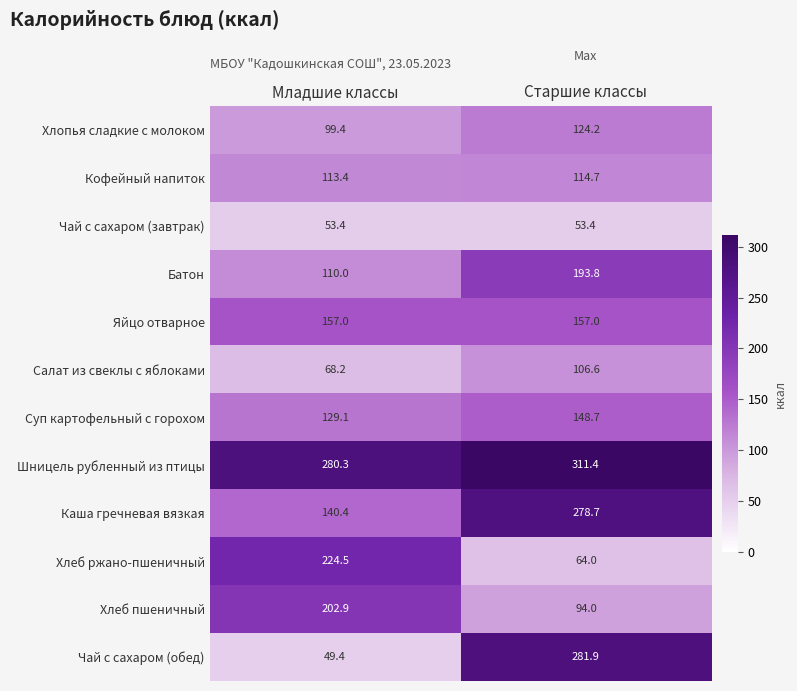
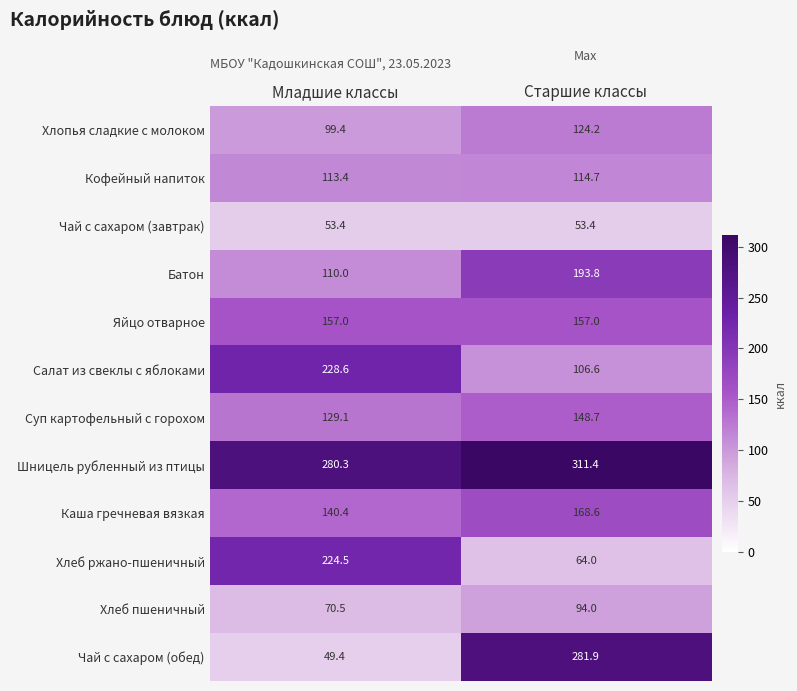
Салат из свеклы с яблоками, Младшие классы: 68.2 -> 228.6
Каша гречневая вязкая, Старшие классы: 278.7 -> 168.6
Хлеб пшеничный, Младшие классы: 202.9 -> 70.5
